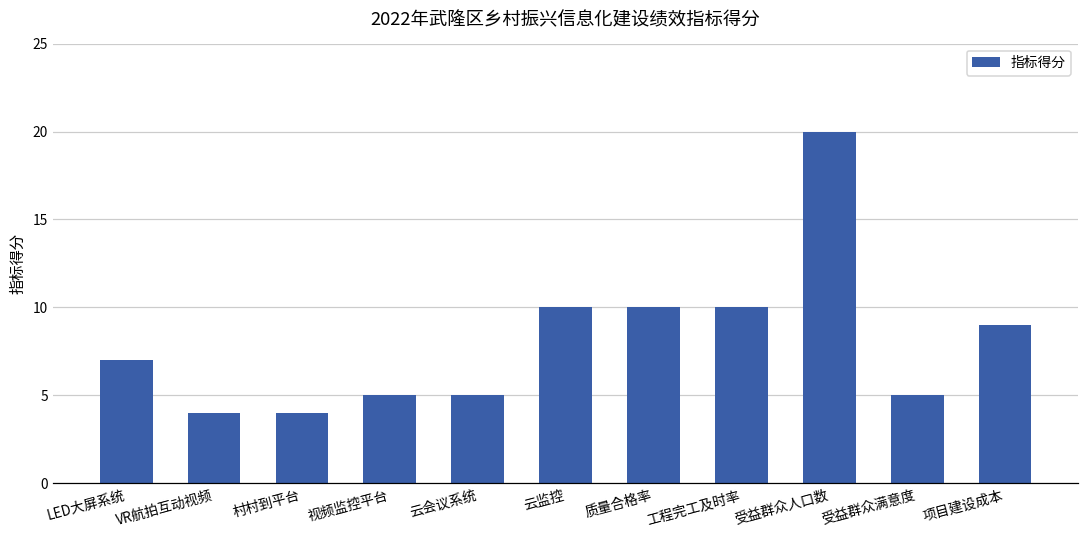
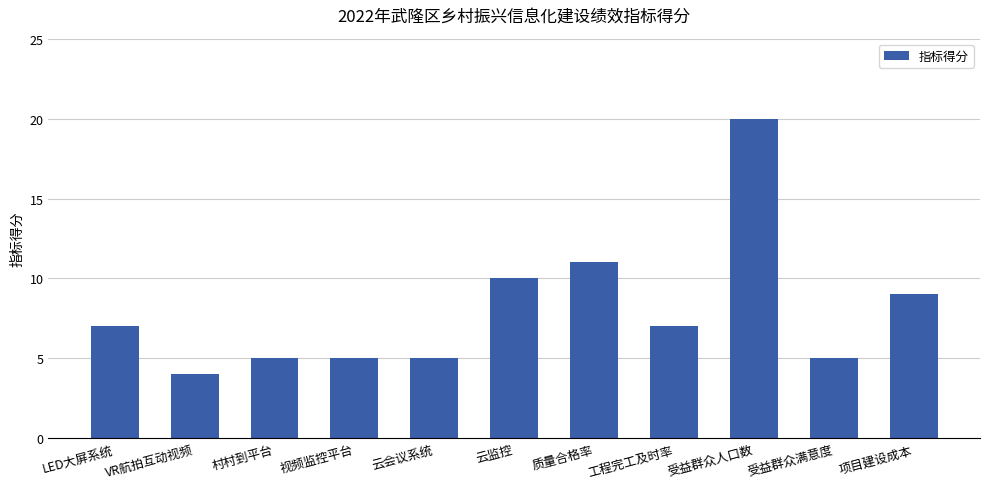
村村到平台: 4 -> 5
质量合格率: 10 -> 11
工程完工及时率: 10 -> 7
